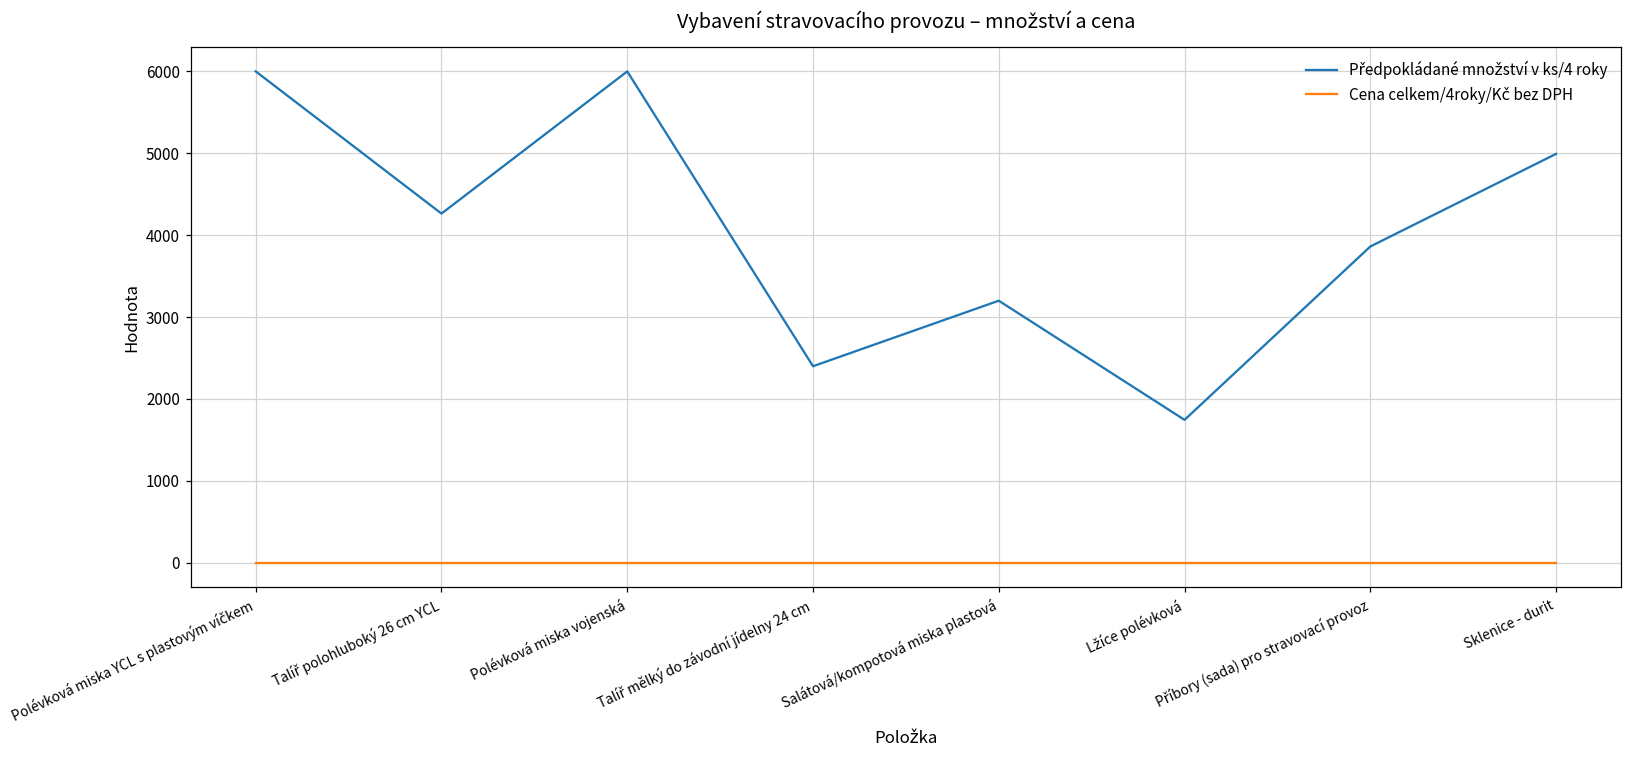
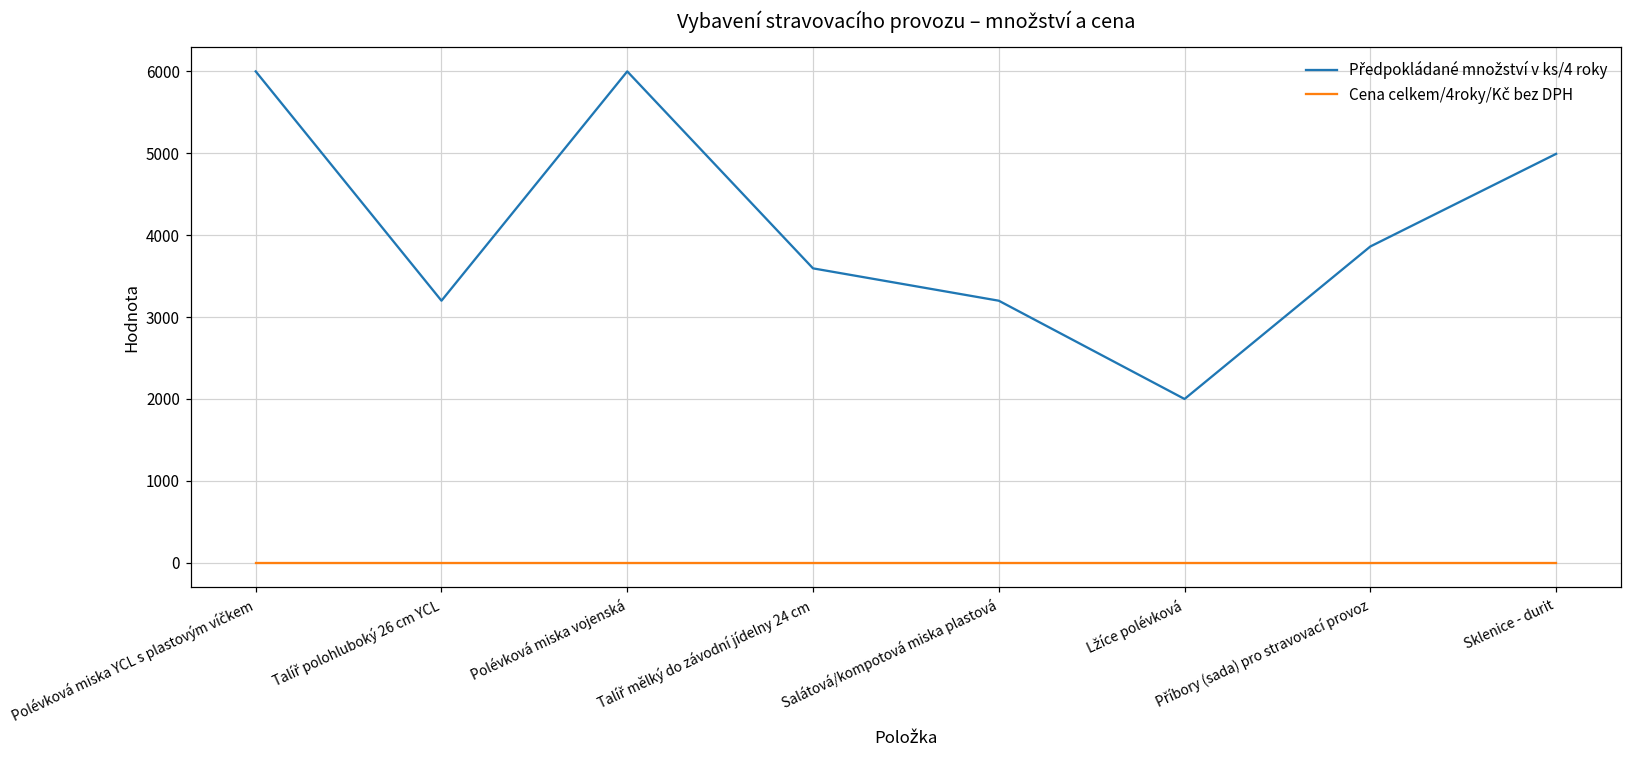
Předpokládané množství v ks/4 roky, Talíř polohluboký 26 cm YCL: 4300 -> 3200
Předpokládané množství v ks/4 roky, Talíř mělký do závodní jídelny 24 cm: 2400 -> 3600
Předpokládané množství v ks/4 roky, Lžíce polévková: 1700 -> 2000
